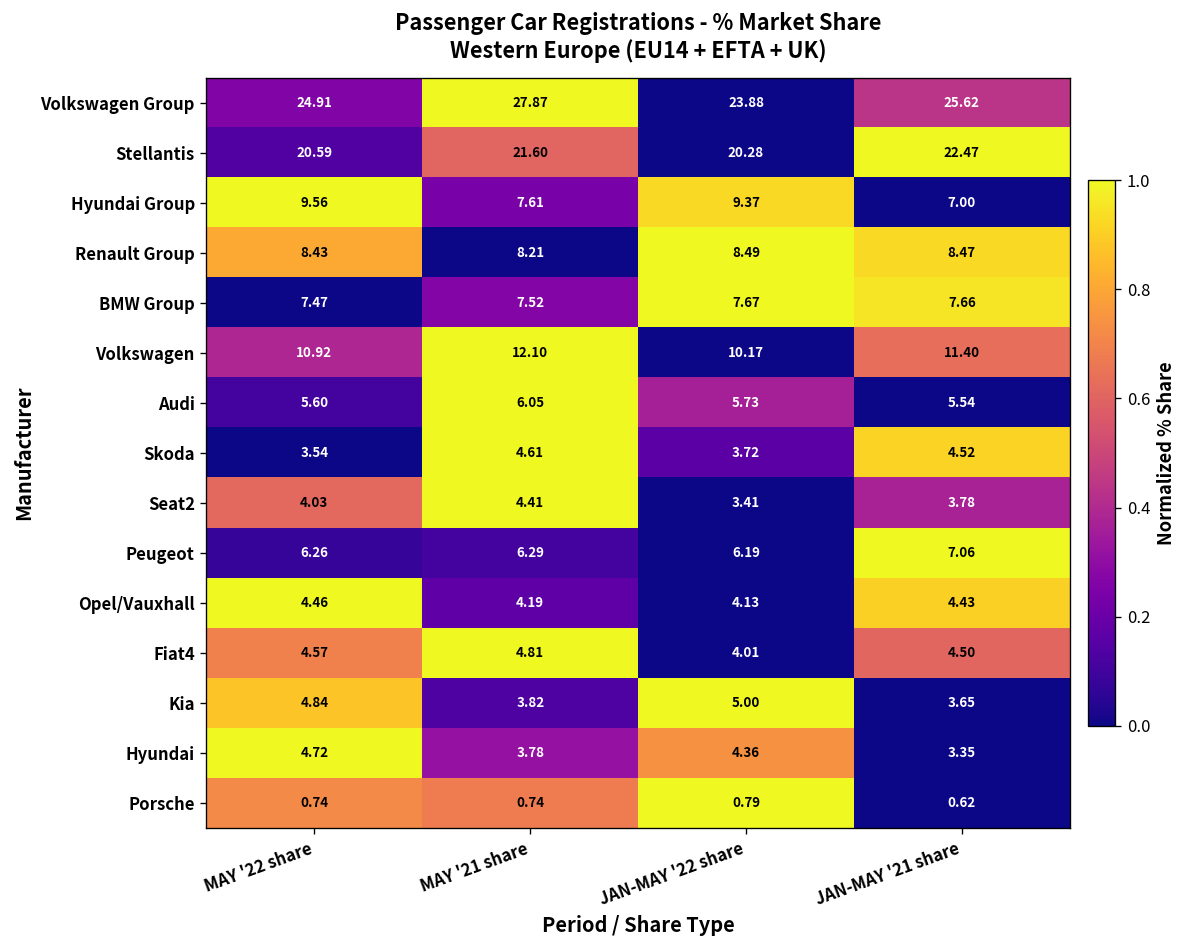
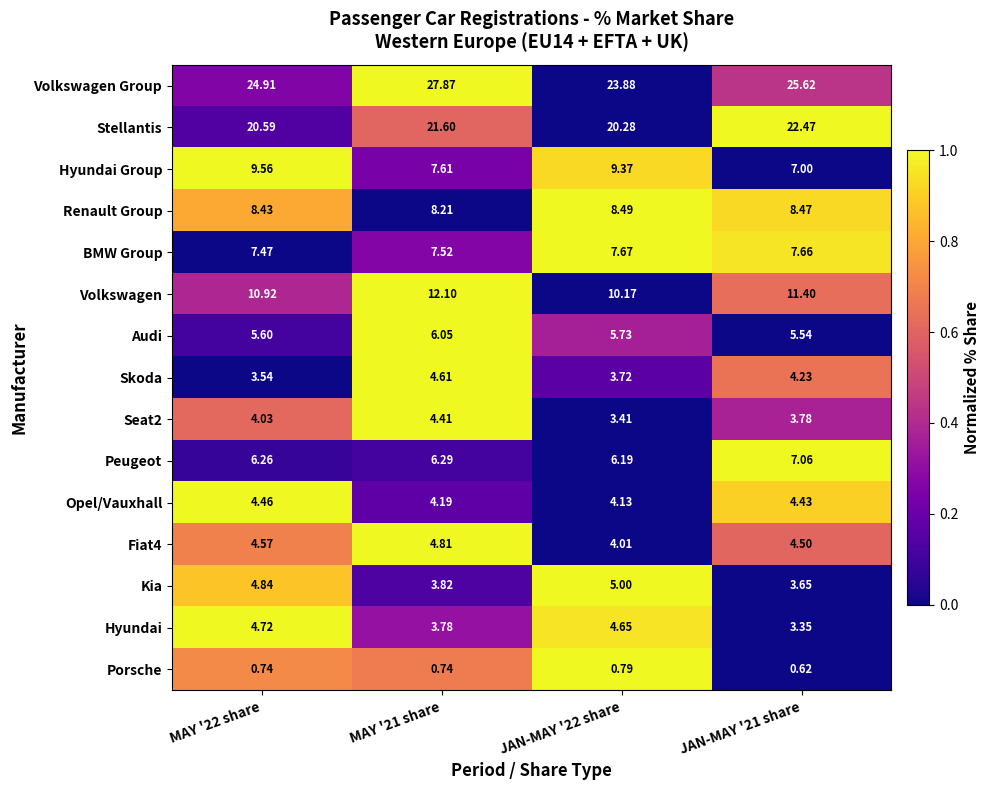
Skoda, JAN-MAY '21 share: 4.52 -> 4.23
Hyundai, JAN-MAY '22 share: 4.36 -> 4.65
